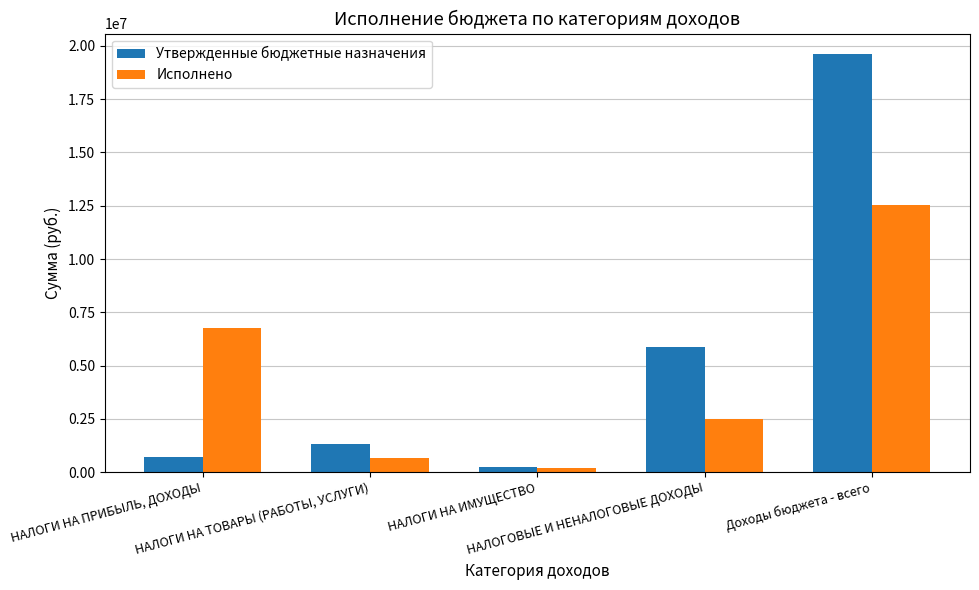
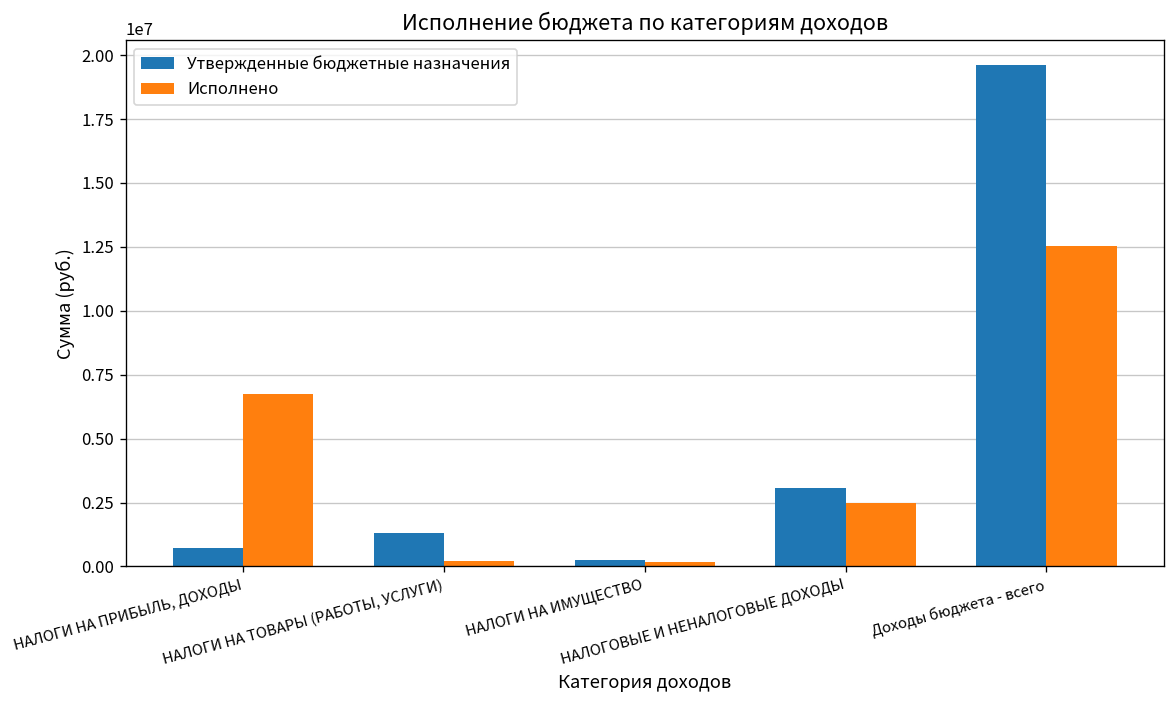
Исполнено, НАЛОГИ НА ТОВАРЫ (РАБОТЫ, УСЛУГИ): 700000 -> 200000
Утвержденные бюджетные назначения, НАЛОГОВЫЕ И НЕНАЛОГОВЫЕ ДОХОДЫ: 5900000 -> 3100000
